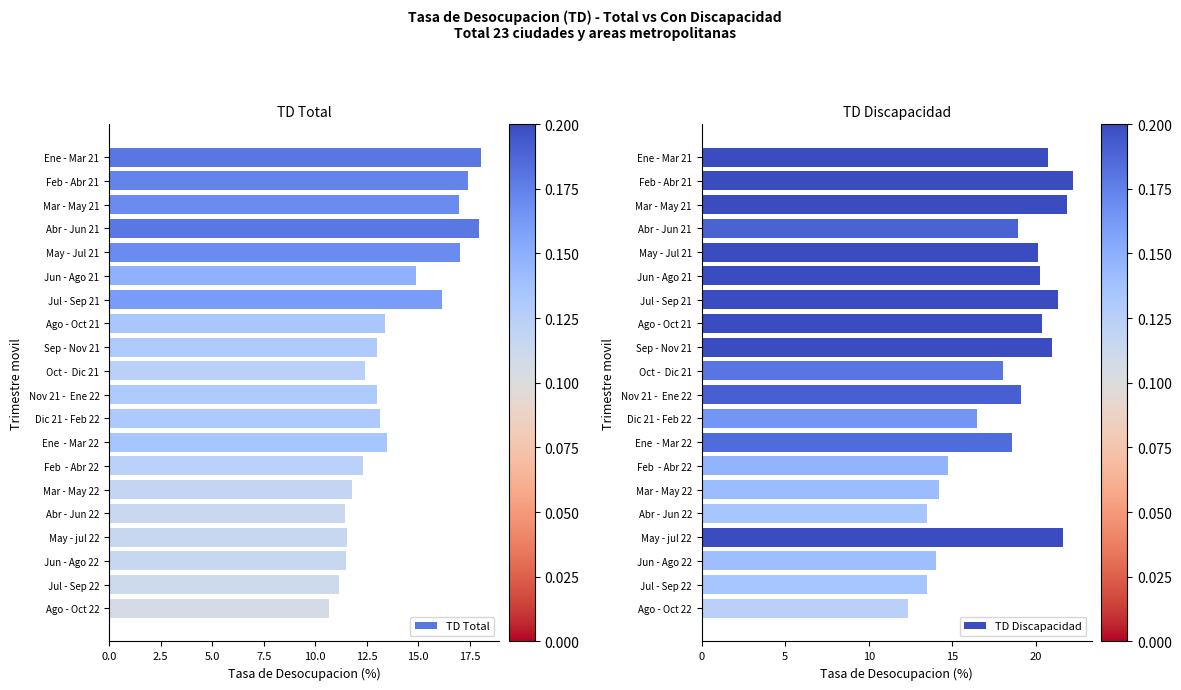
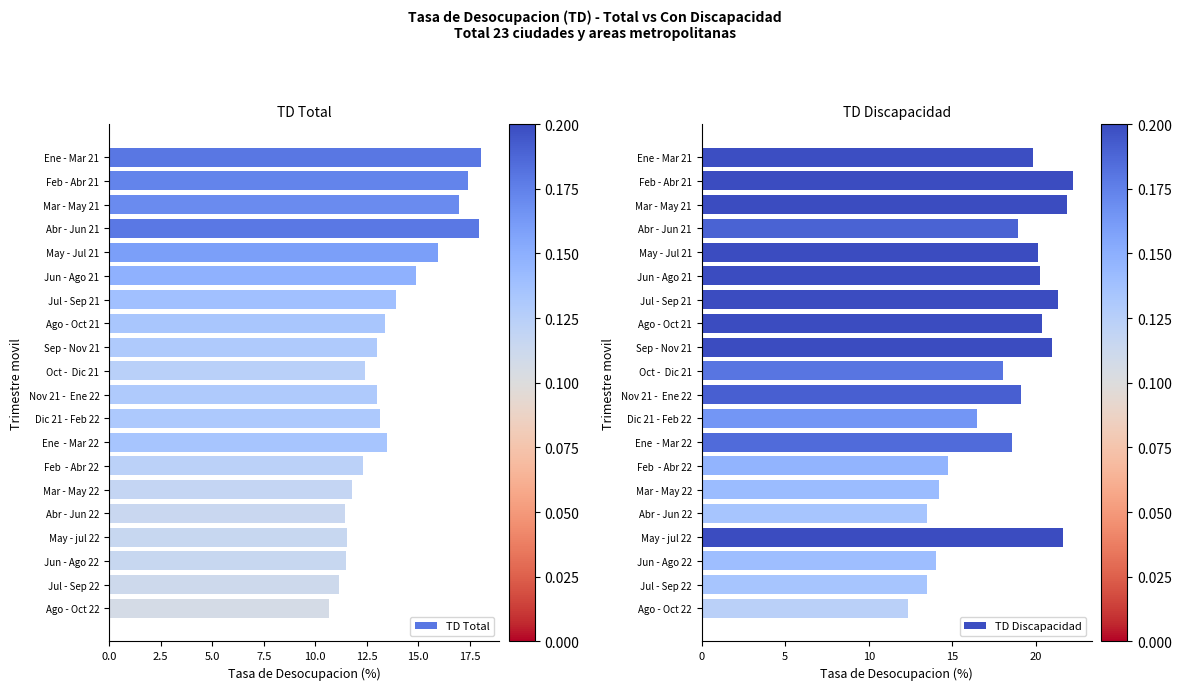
TD Total, May - Jul 21: 17.0 -> 16.0
TD Total, Jul - Sep 21: 16.2 -> 13.9
TD Discapacidad, Ene - Mar 21: 20.7 -> 19.8
